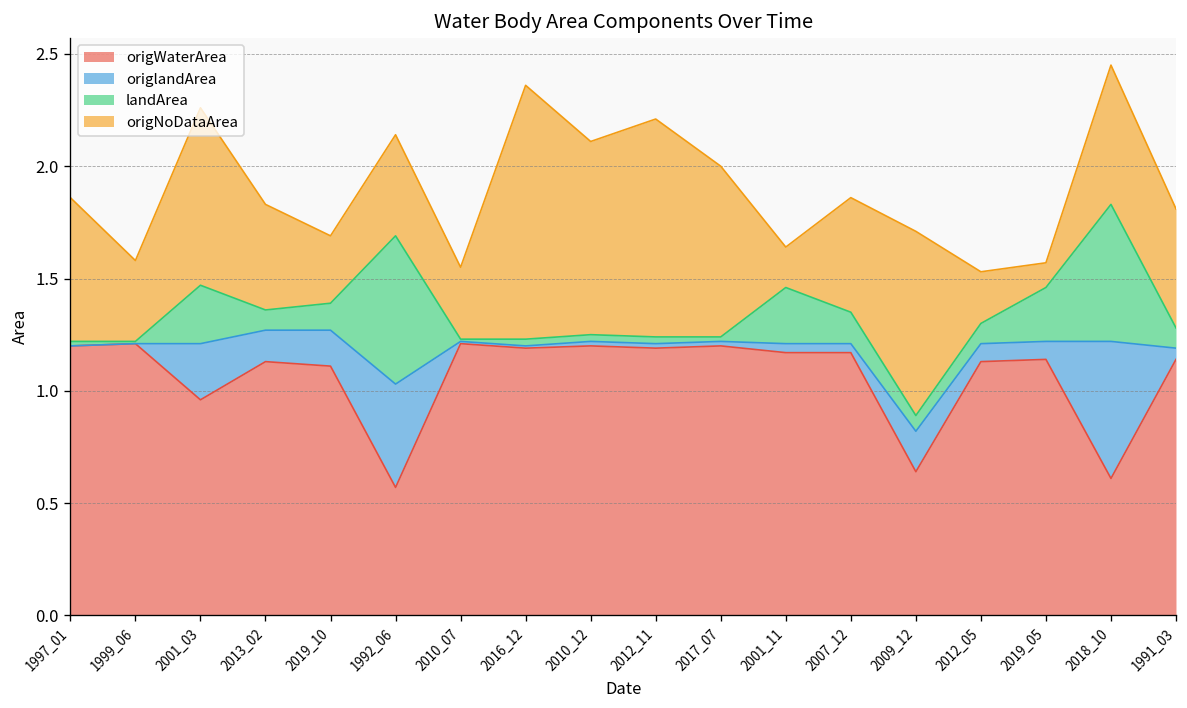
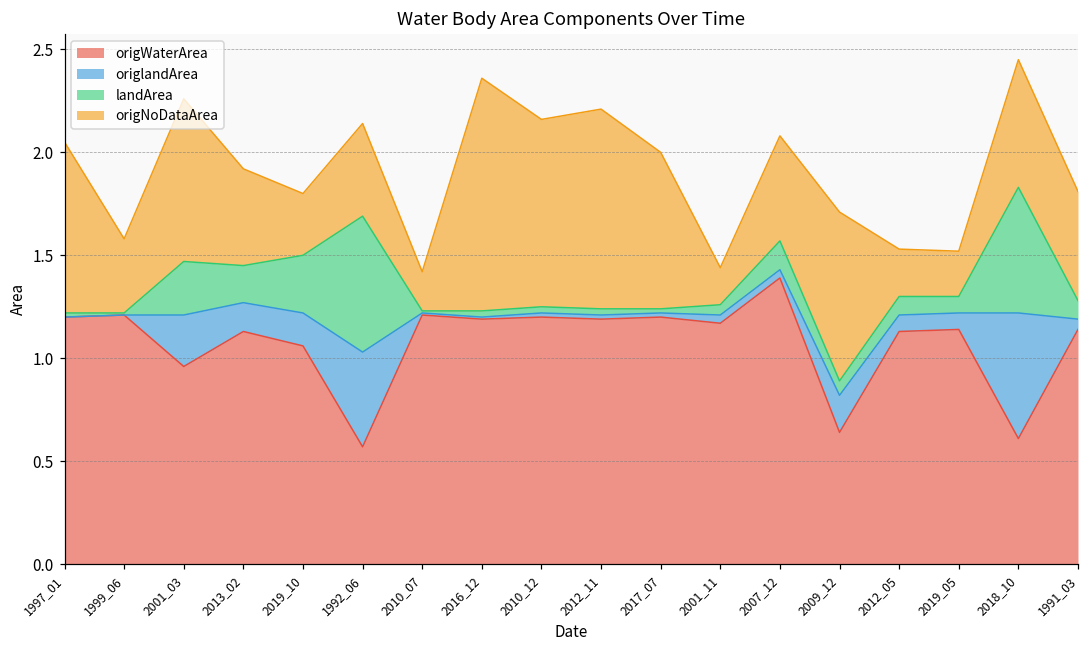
origNoDataArea, 1997_01: 0.64 -> 0.83
landArea, 2013_02: 0.09 -> 0.18
origWaterArea, 2019_10: 1.11 -> 1.06
landArea, 2019_10: 0.12 -> 0.28
origNoDataArea, 2010_07: 0.32 -> 0.19
origNoDataArea, 2010_12: 0.86 -> 0.91
landArea, 2001_11: 0.25 -> 0.05
origWaterArea, 2007_12: 1.17 -> 1.39
landArea, 2019_05: 0.24 -> 0.08
origNoDataArea, 2019_05: 0.11 -> 0.22
